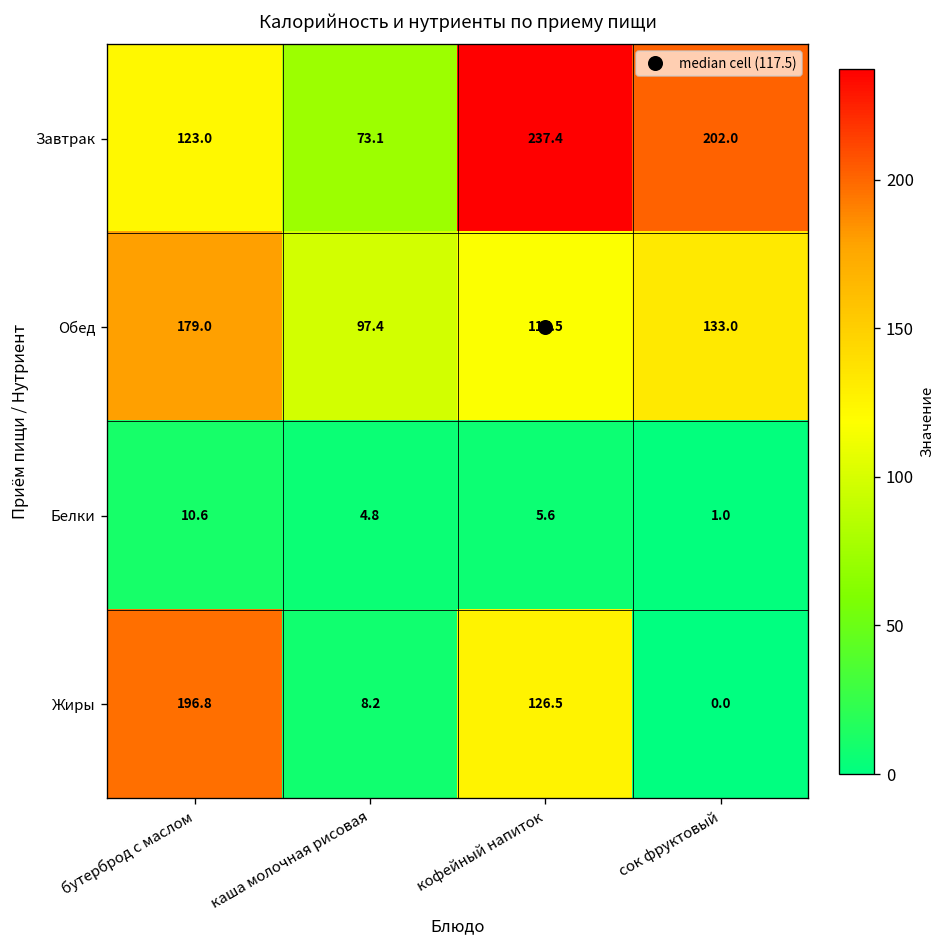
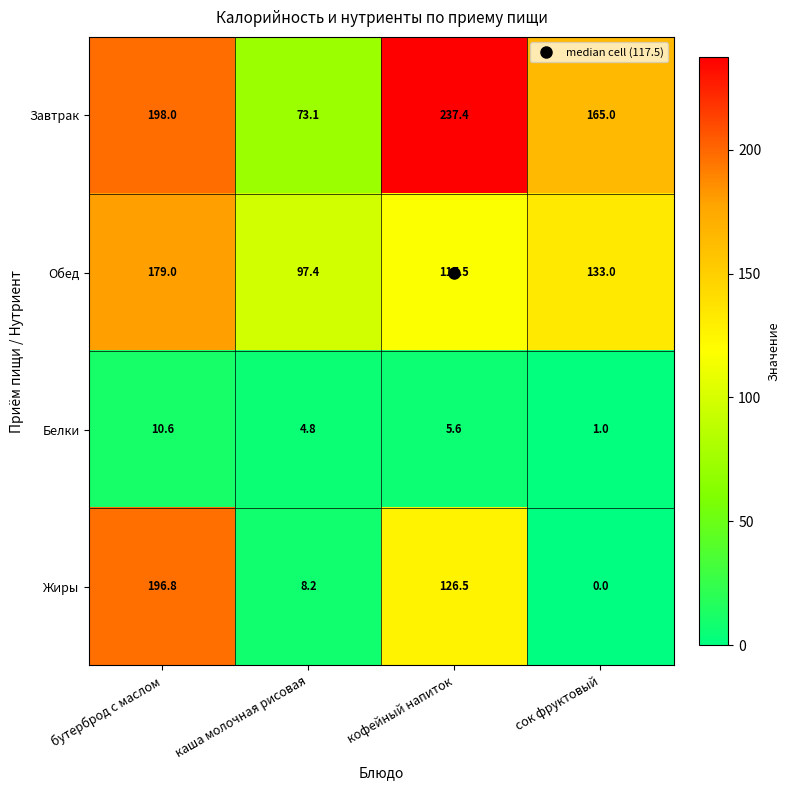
Завтрак, бутерброд с маслом: 123.0 -> 198.0
Завтрак, сок фруктовый: 202.0 -> 165.0
